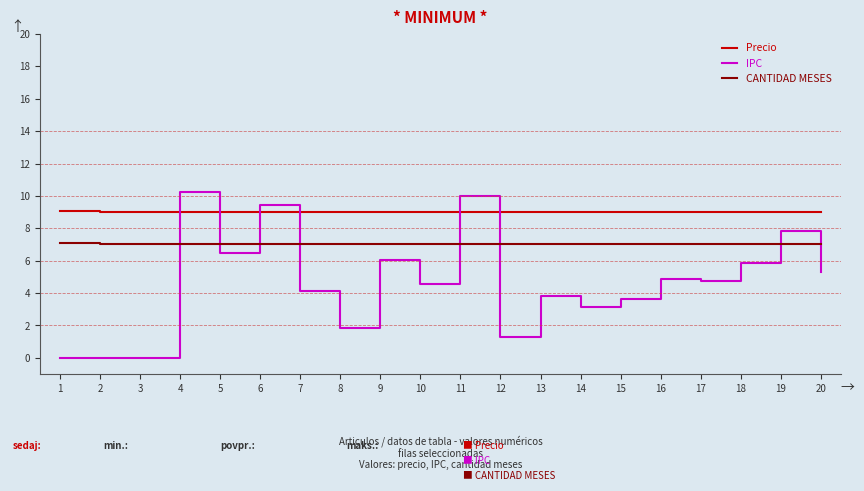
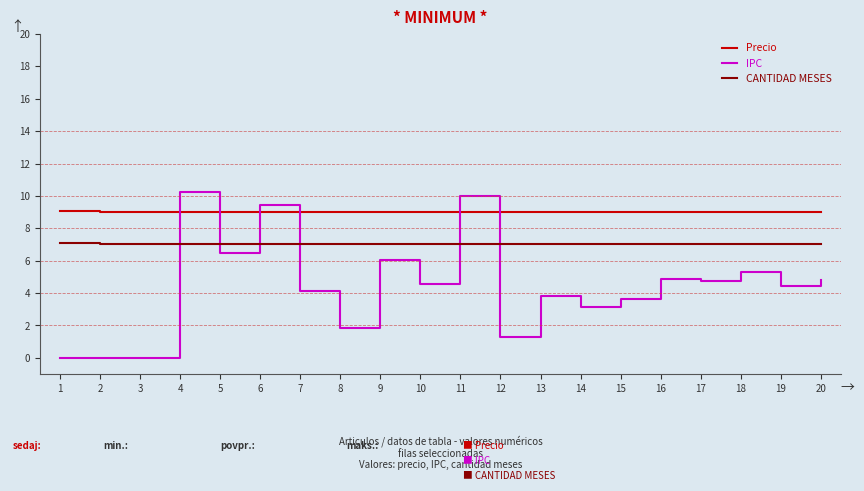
IPC, 18: 5.9 -> 5.3
IPC, 19: 7.8 -> 4.5
IPC, 20: 5.3 -> 4.8
